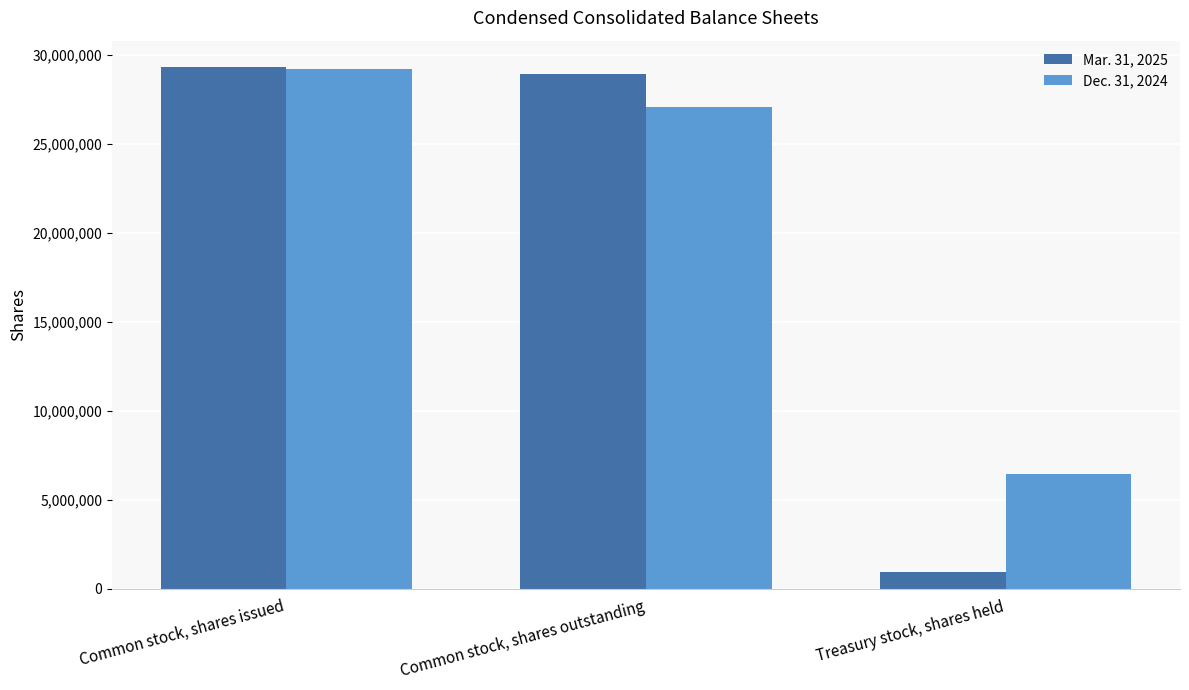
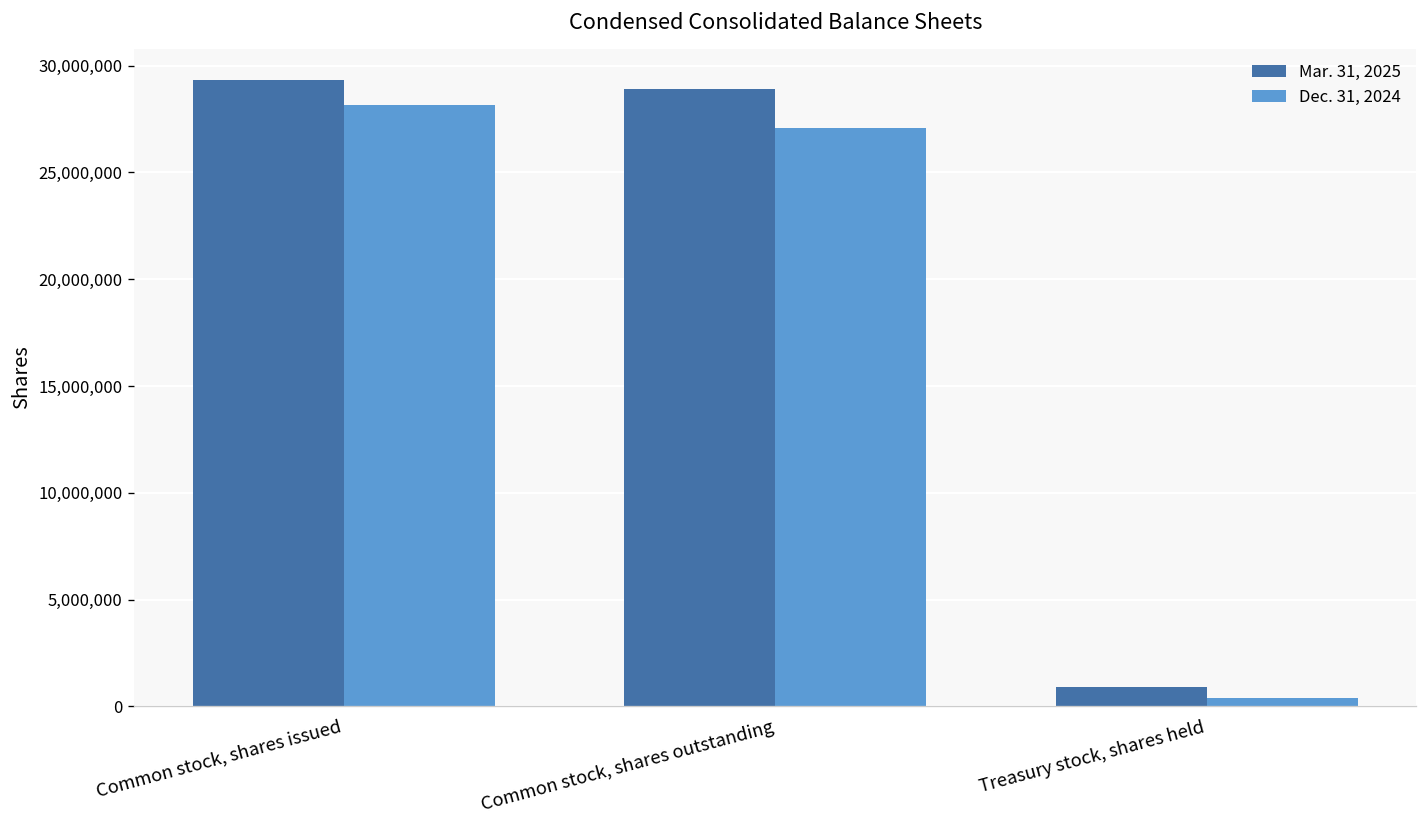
Dec. 31, 2024, Common stock, shares issued: 29,200,000 -> 28,100,000
Dec. 31, 2024, Treasury stock, shares held: 6,400,000 -> 400,000
